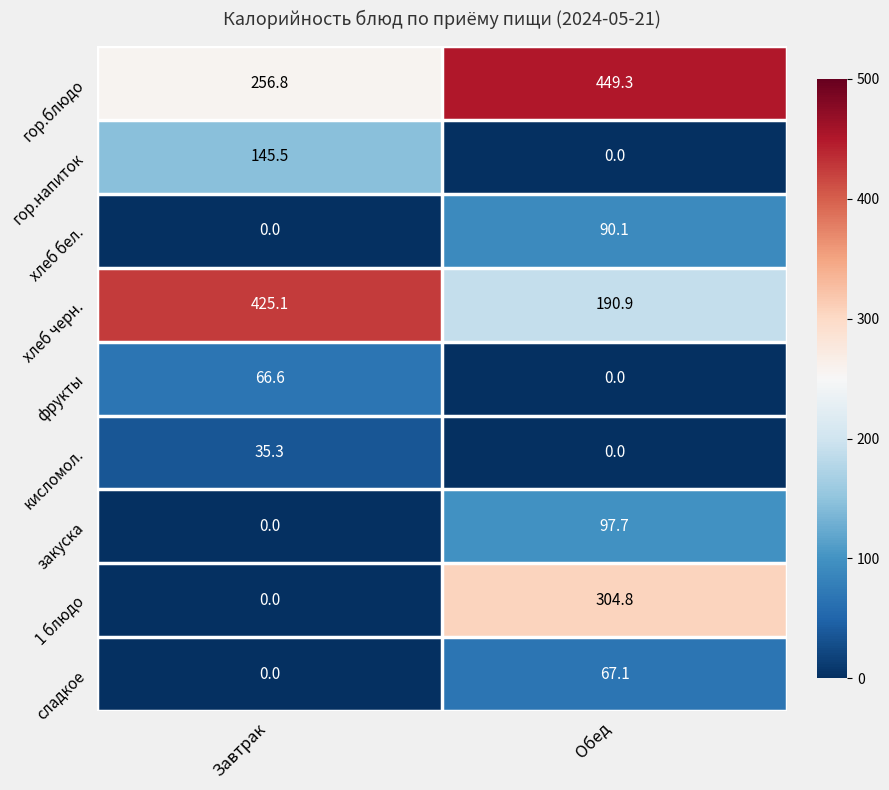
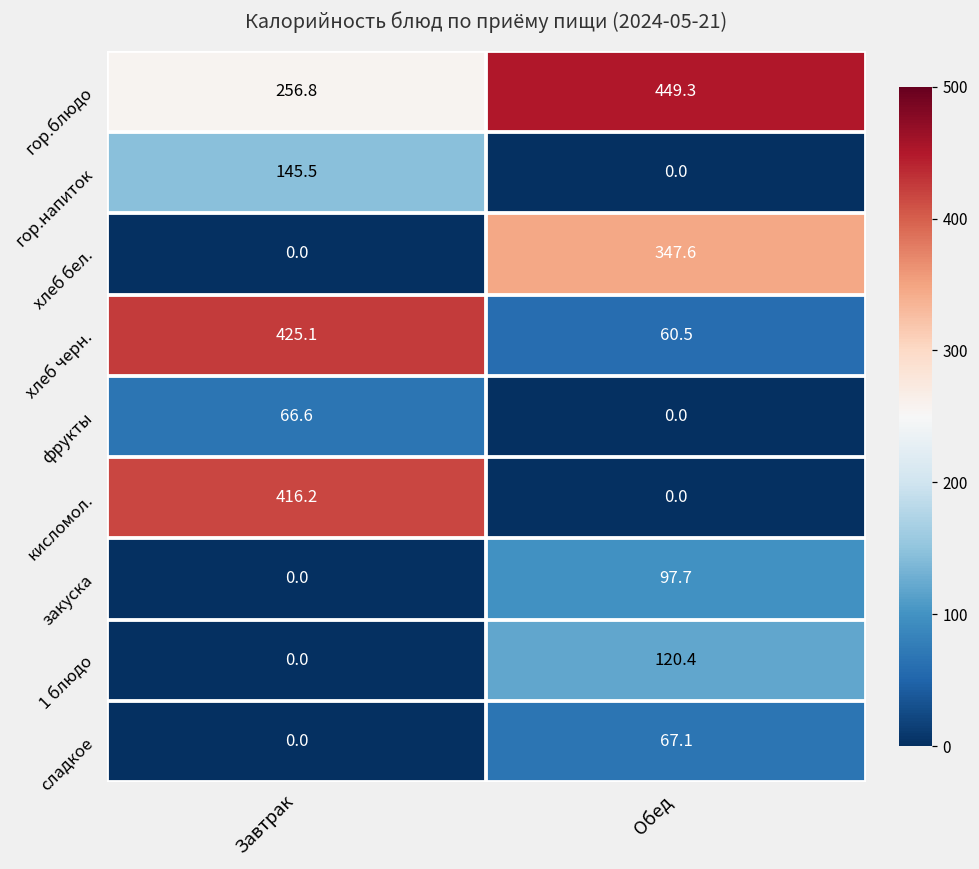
хлеб бел., Обед: 90.1 -> 347.6
хлеб черн., Обед: 190.9 -> 60.5
кисломол., Завтрак: 35.3 -> 416.2
1 блюдо, Обед: 304.8 -> 120.4
